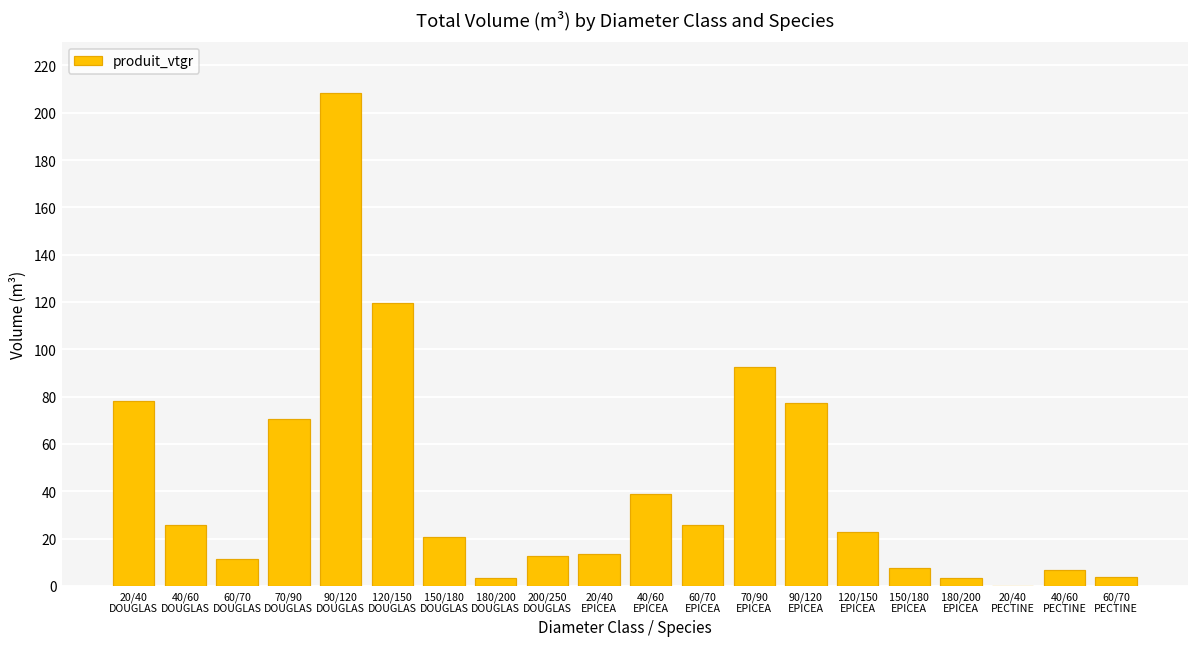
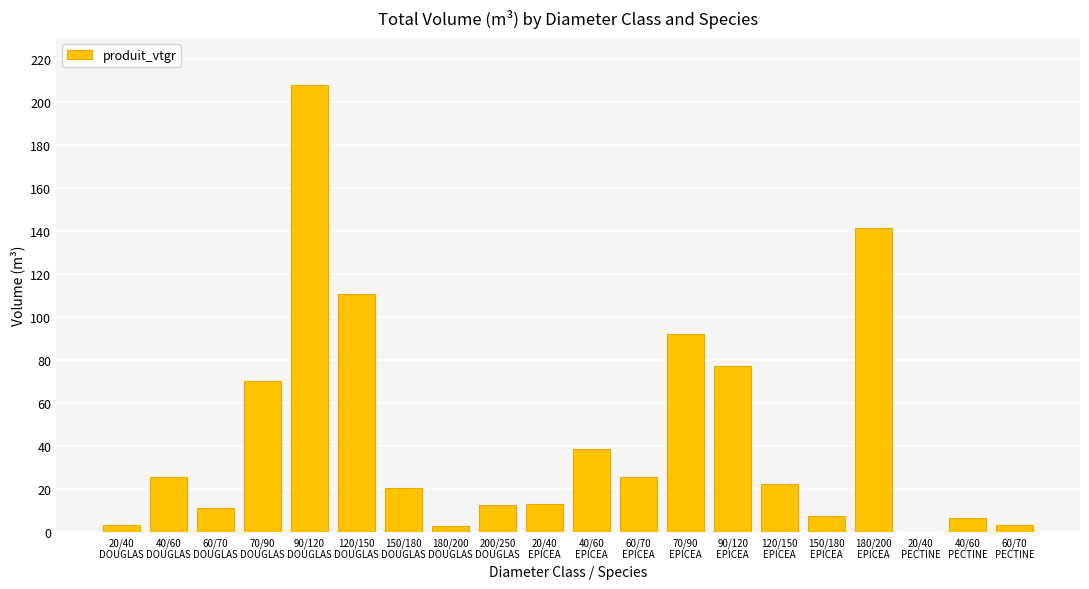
20/40 DOUGLAS: 78 -> 4
120/150 DOUGLAS: 119 -> 111
180/200 EPICEA: 3 -> 142
